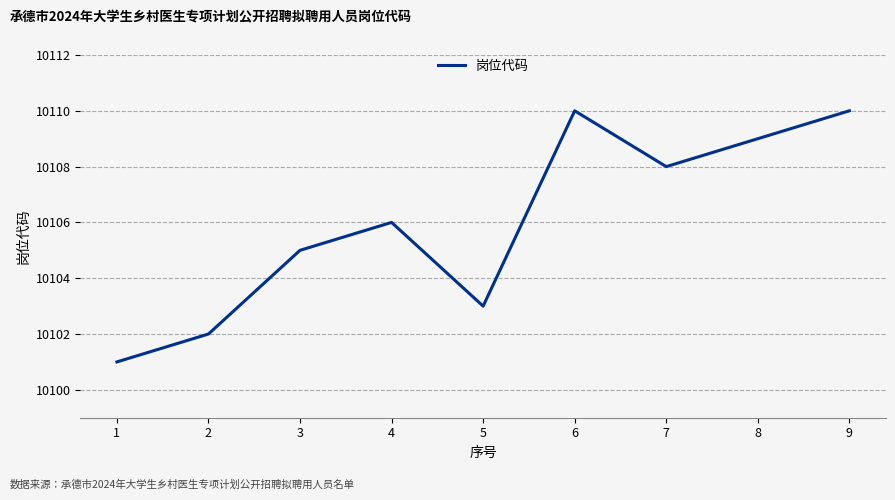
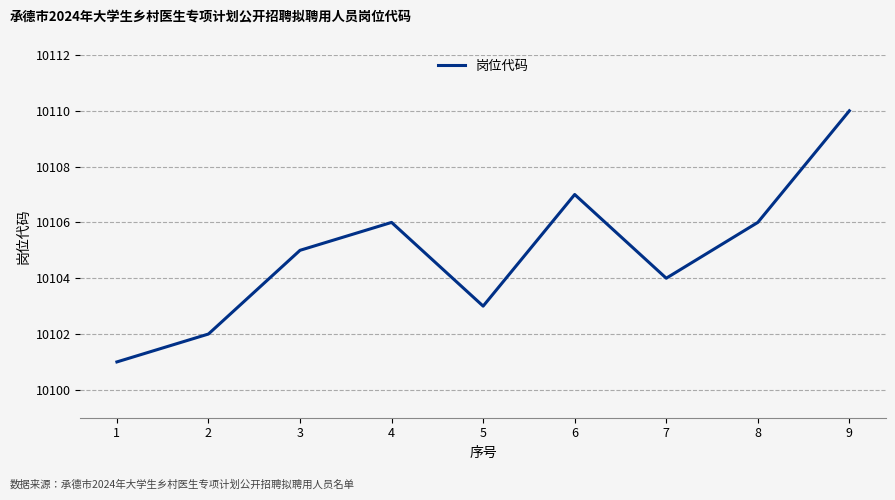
6: 10110 -> 10107
7: 10108 -> 10104
8: 10109 -> 10106
